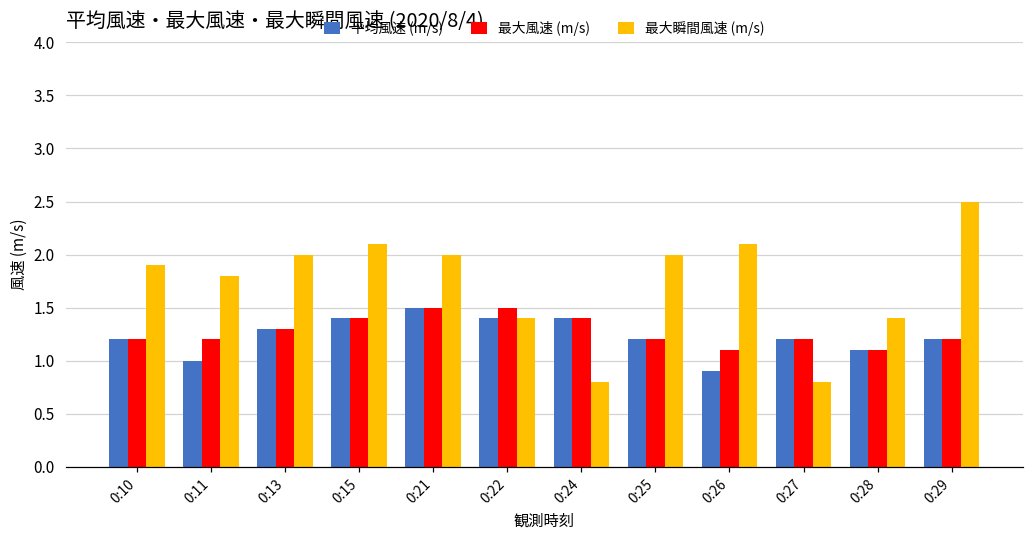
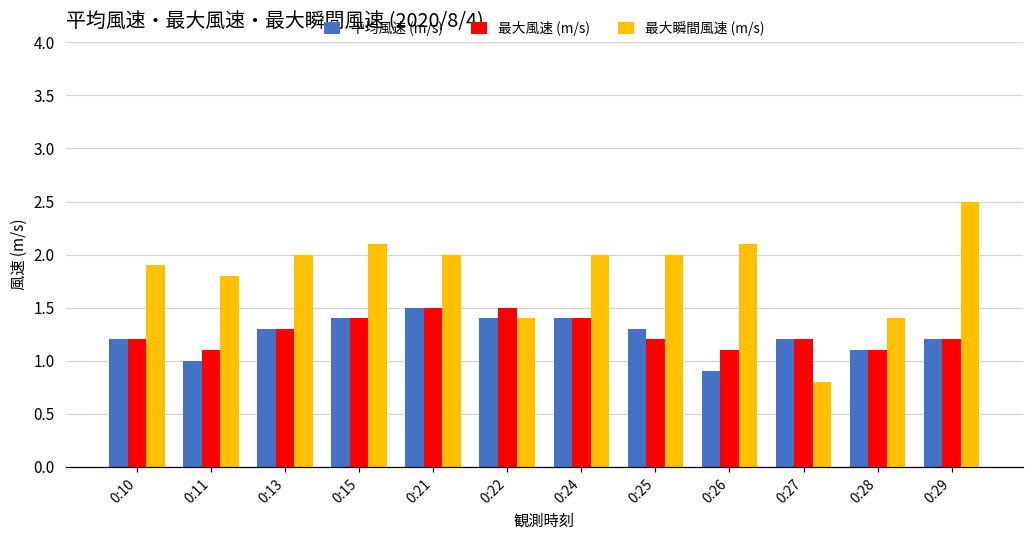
最大風速 (m/s), 0:11: 1.2 -> 1.1
最大瞬間風速 (m/s), 0:24: 0.8 -> 2.0
平均風速 (m/s), 0:25: 1.2 -> 1.3
